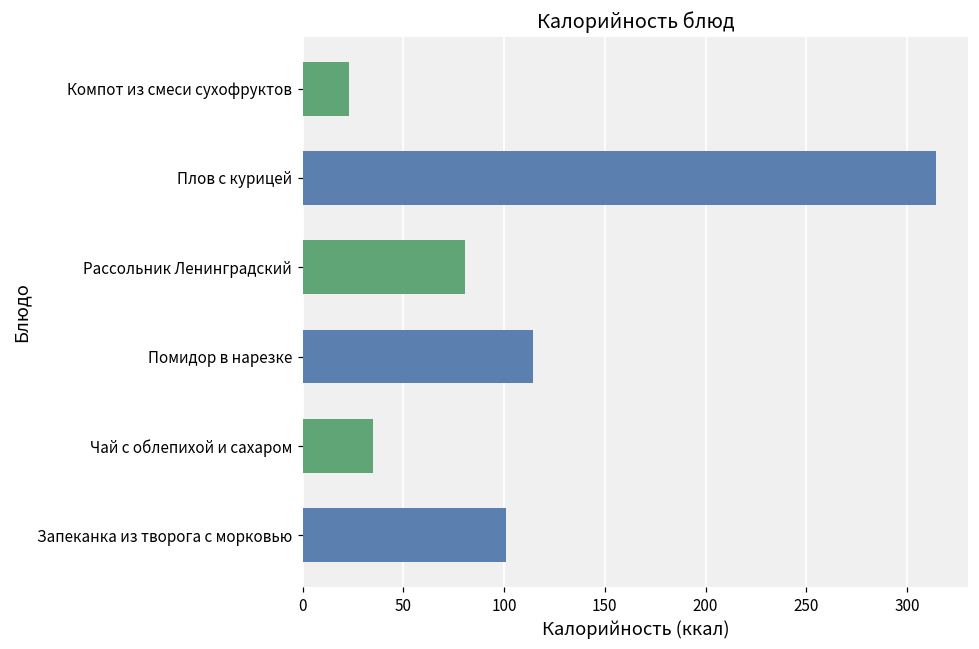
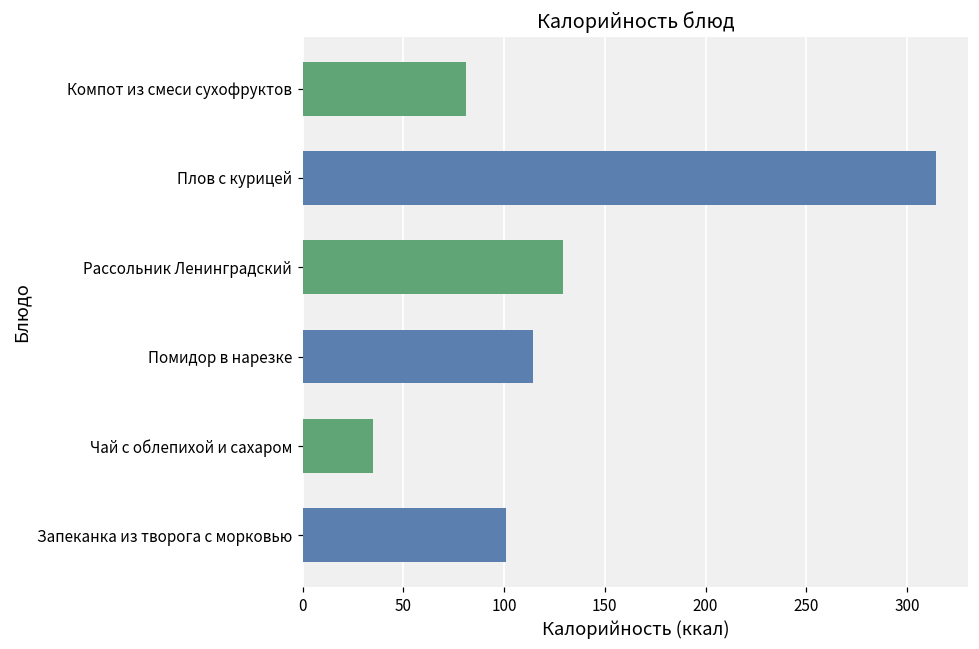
Компот из смеси сухофруктов: 23 -> 81
Рассольник Ленинградский: 81 -> 129
